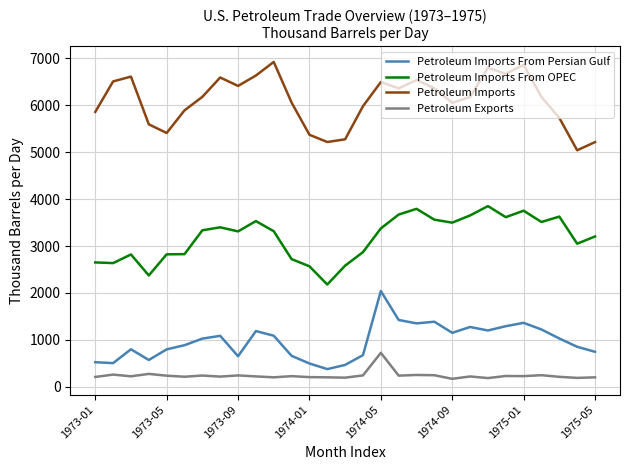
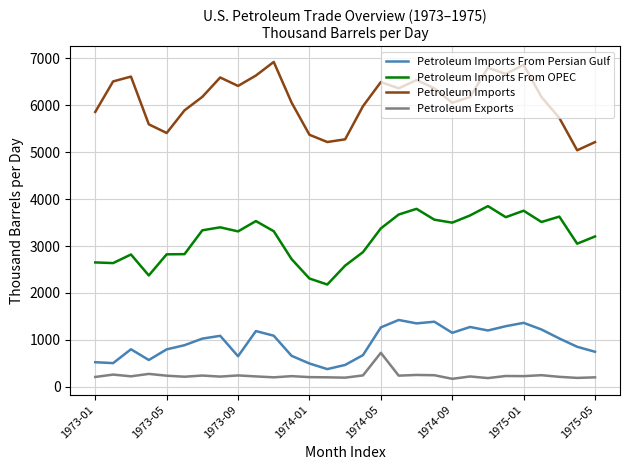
Petroleum Imports From OPEC, 1974-01: 2600 -> 2300
Petroleum Imports From Persian Gulf, 1974-05: 2000 -> 1300
